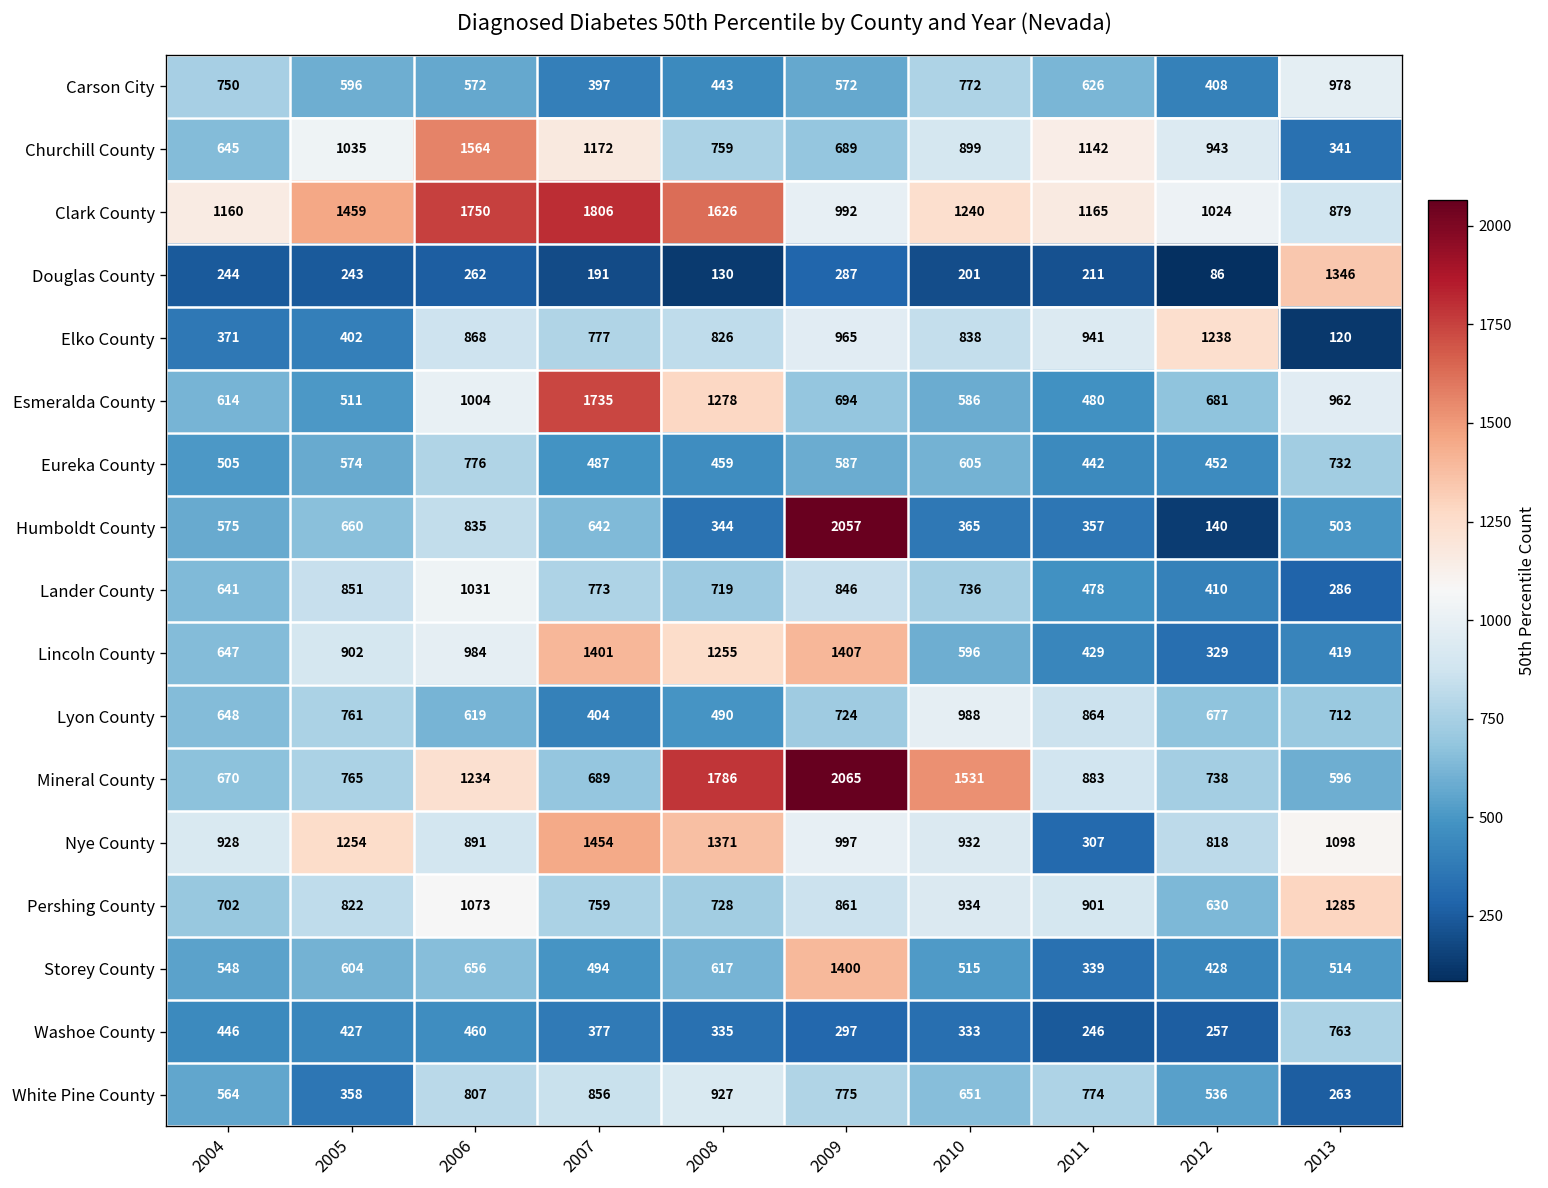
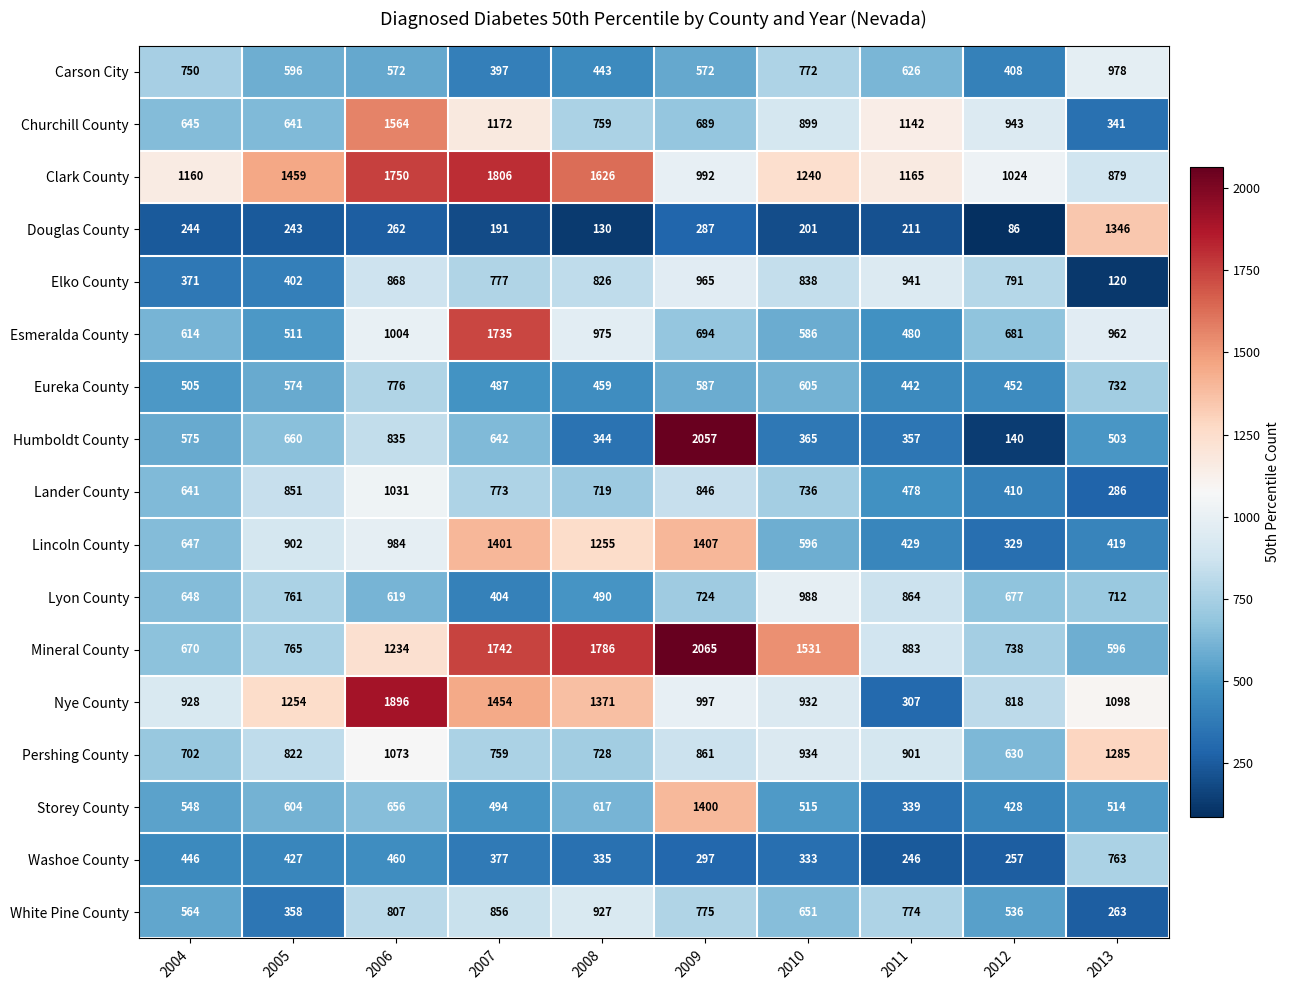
Churchill County, 2005: 1035 -> 641
Elko County, 2012: 1238 -> 791
Esmeralda County, 2008: 1278 -> 975
Mineral County, 2007: 689 -> 1742
Nye County, 2006: 891 -> 1896
